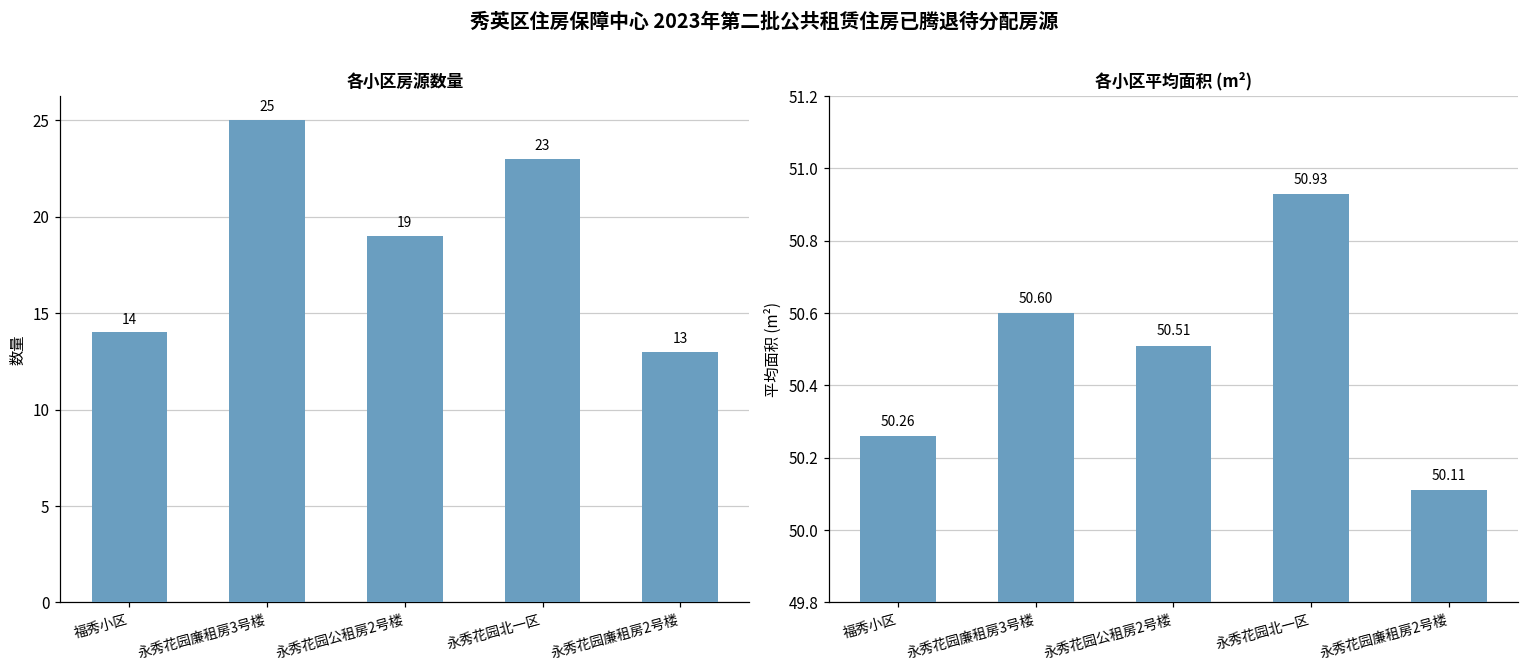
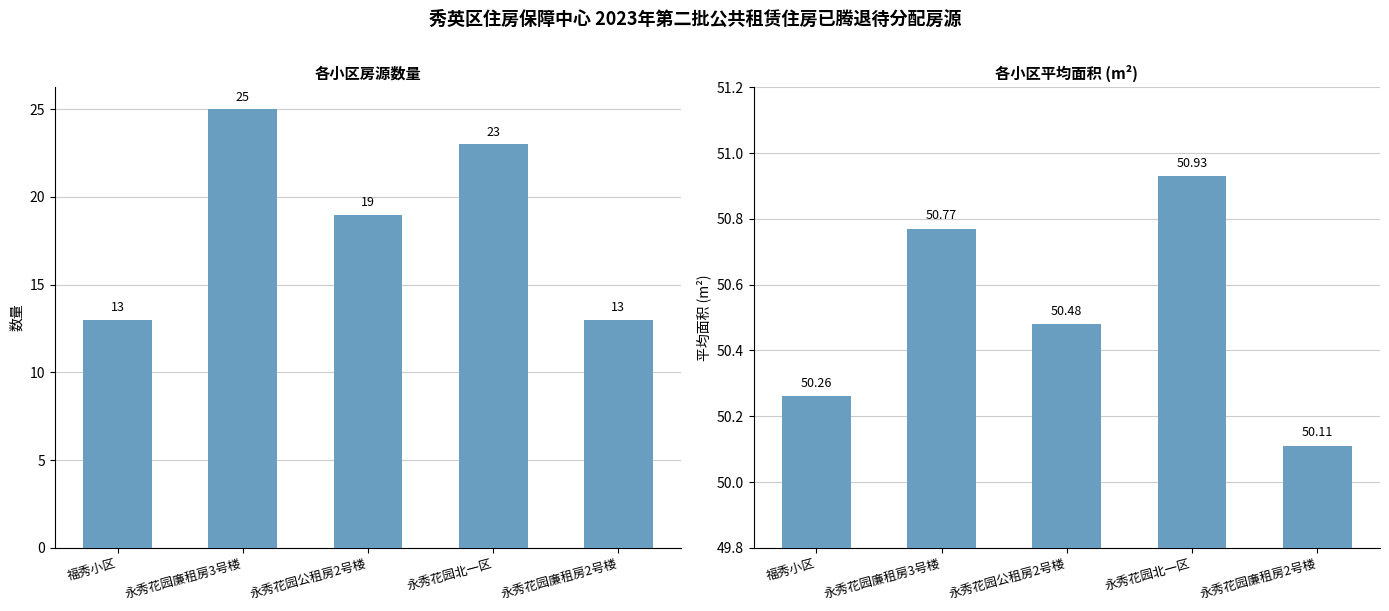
各小区房源数量, 福秀小区: 14 -> 13
各小区平均面积 (m²), 永秀花园廉租房3号楼: 50.60 -> 50.77
各小区平均面积 (m²), 永秀花园公租房2号楼: 50.51 -> 50.48
